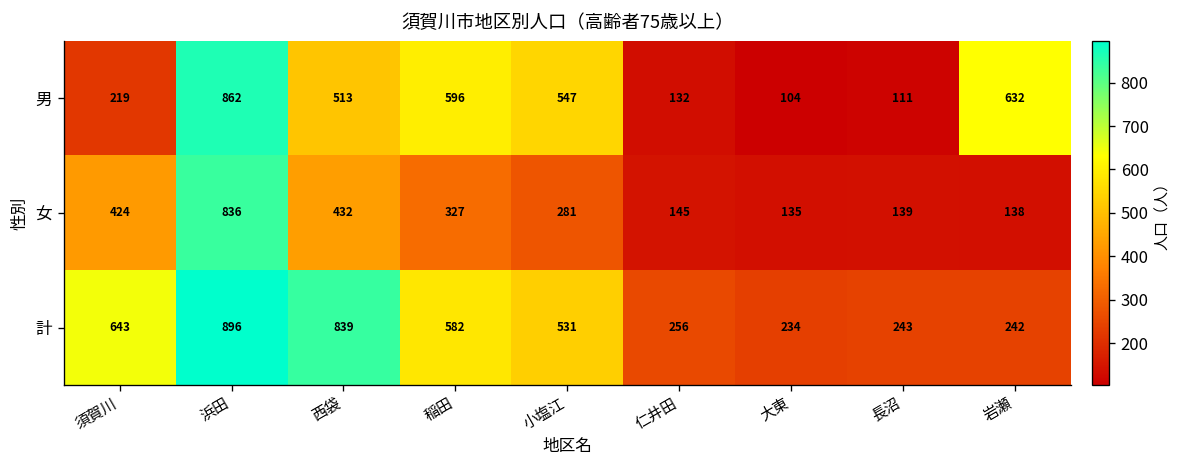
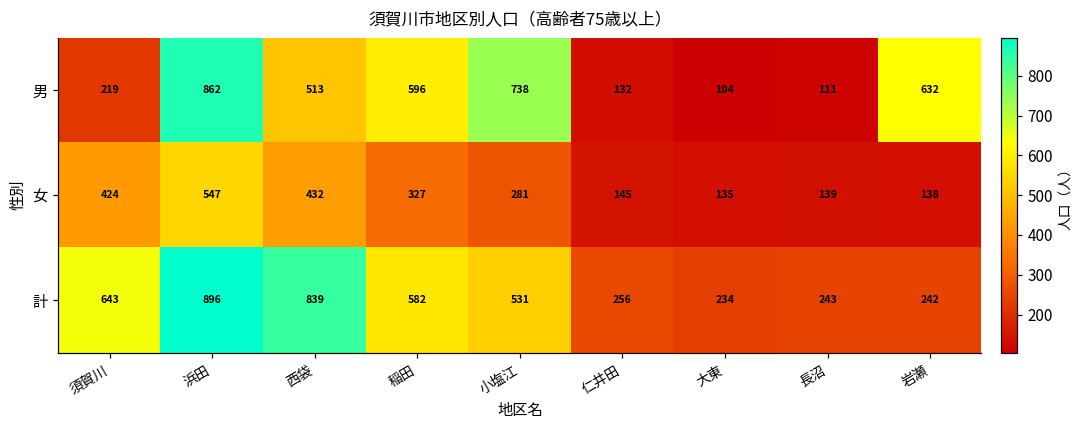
男, 小塩江: 547 -> 738
女, 浜田: 836 -> 547
